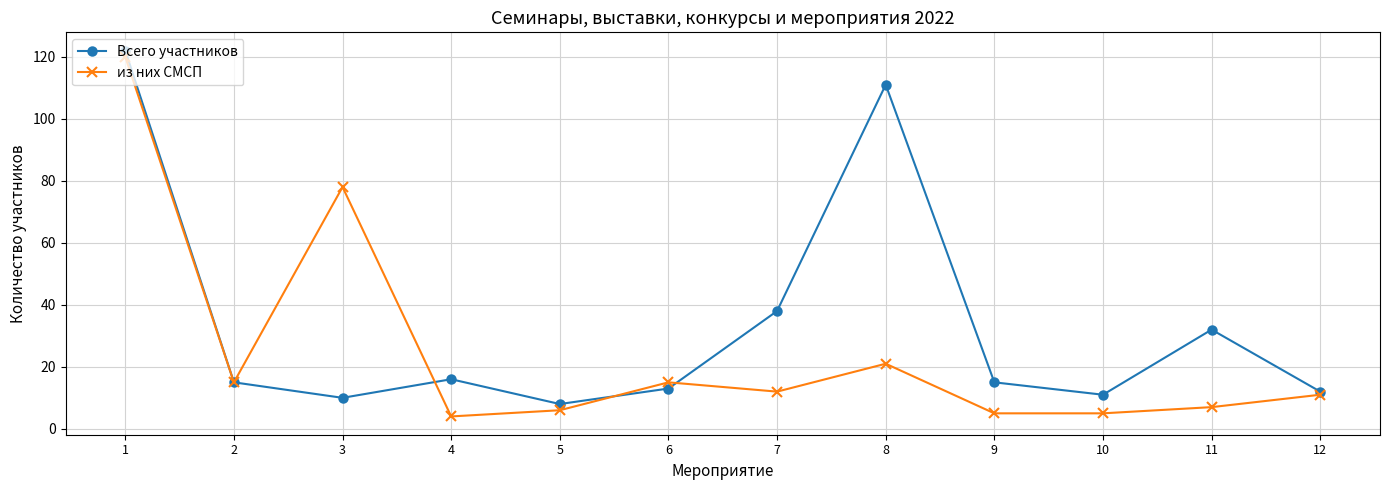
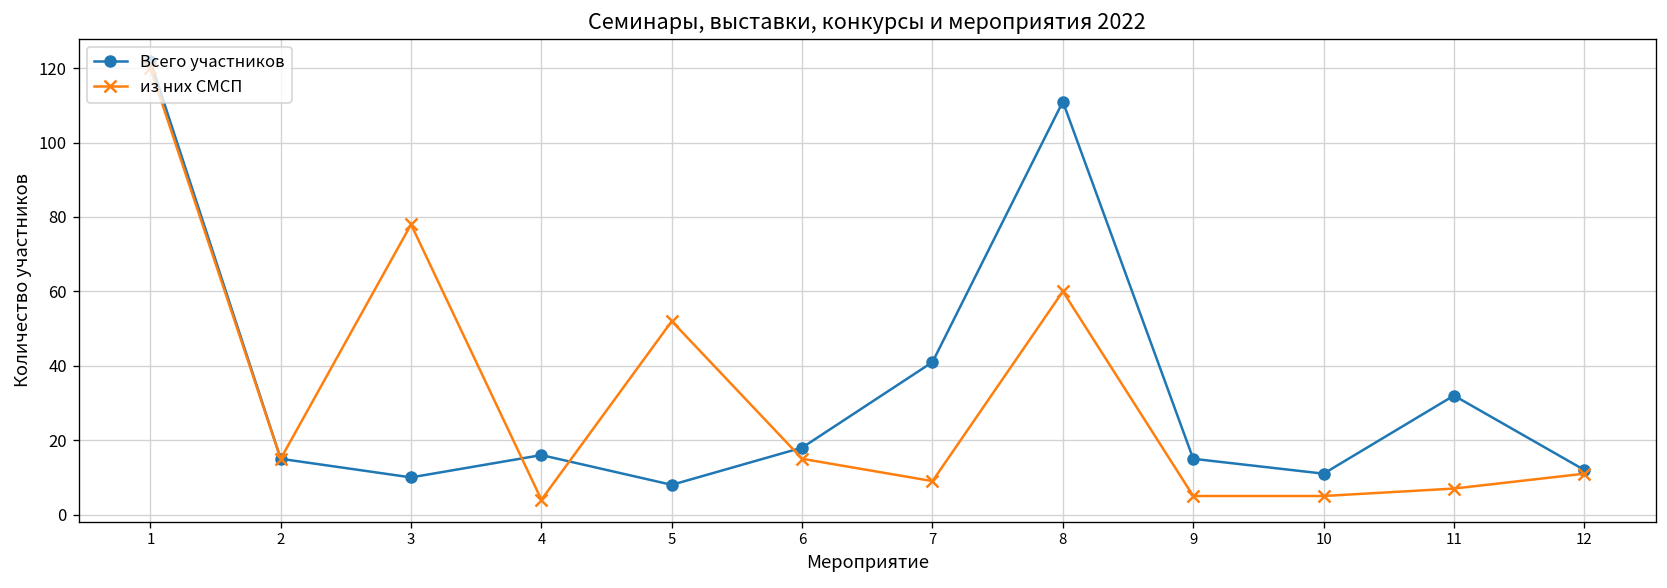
из них СМСП, 5: 6 -> 52
Всего участников, 6: 13 -> 18
Всего участников, 7: 38 -> 41
из них СМСП, 7: 12 -> 9
из них СМСП, 8: 21 -> 60
